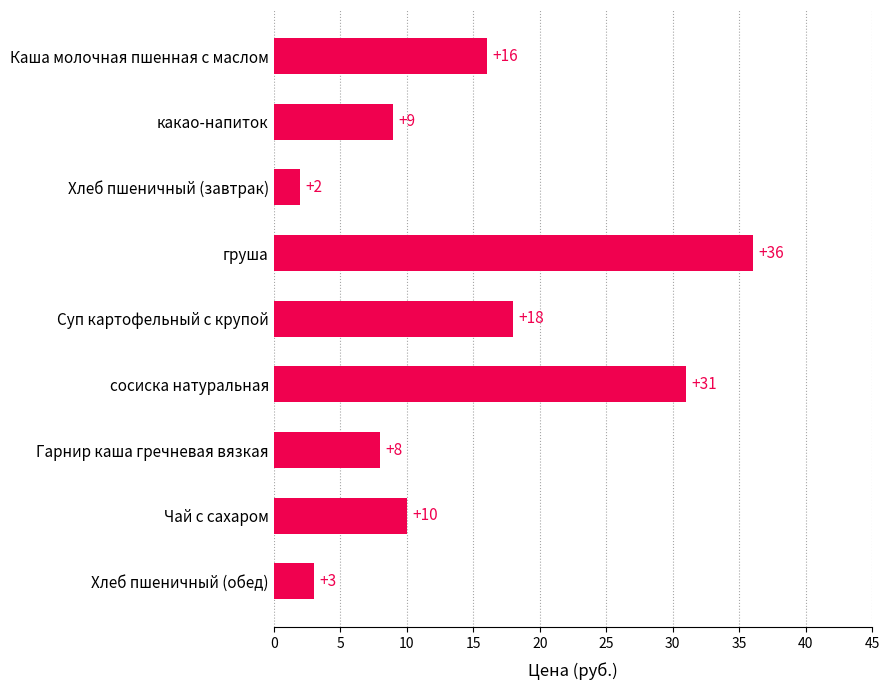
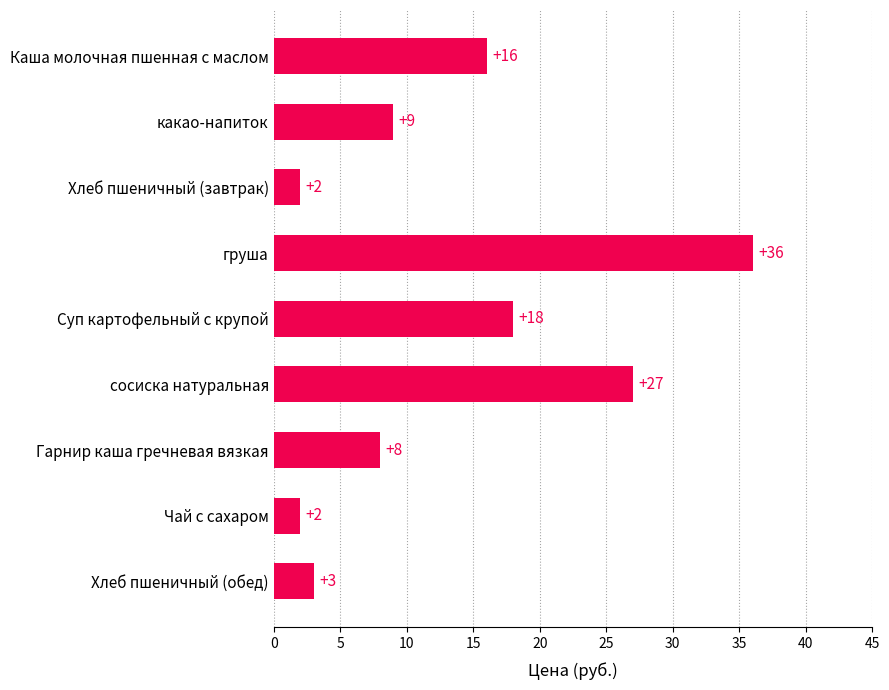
сосиска натуральная: +31 -> +27
Чай с сахаром: +10 -> +2
